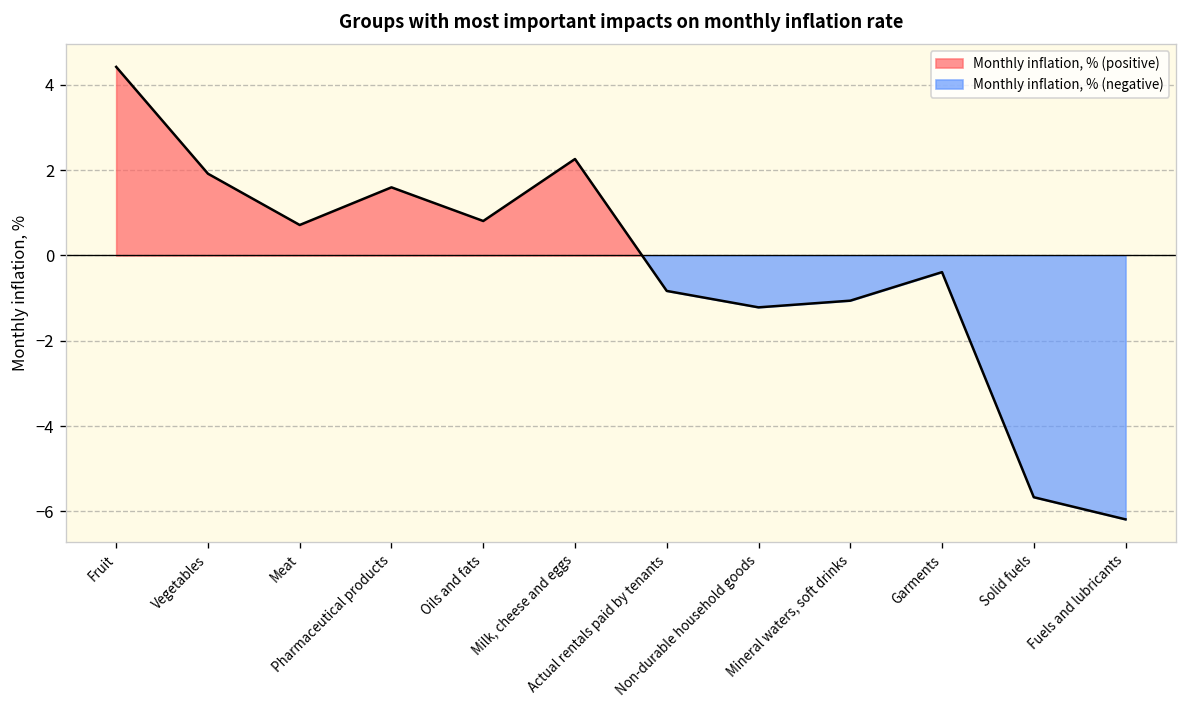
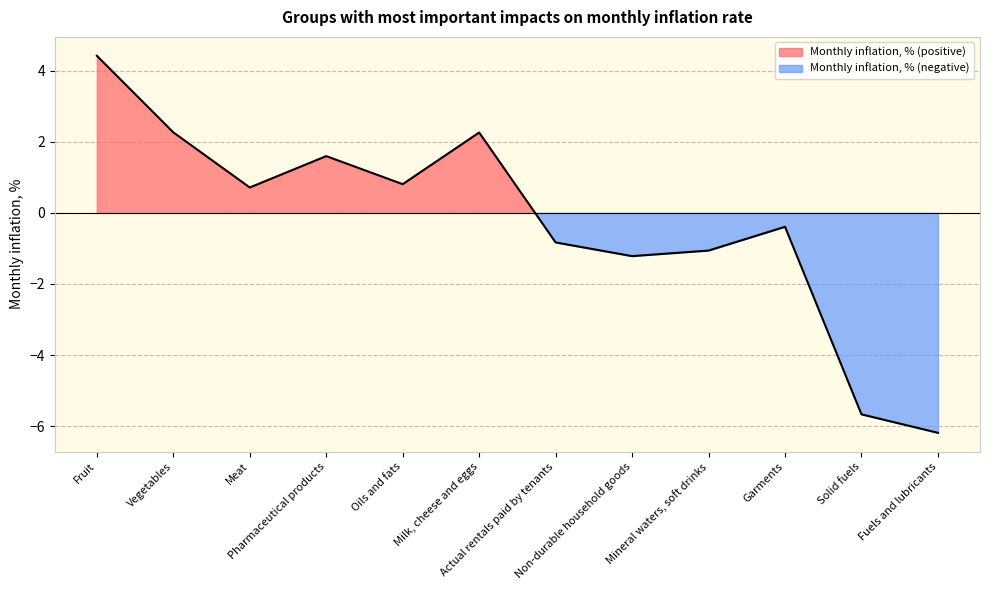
Monthly inflation, % (positive), Vegetables: 1.9 -> 2.3
